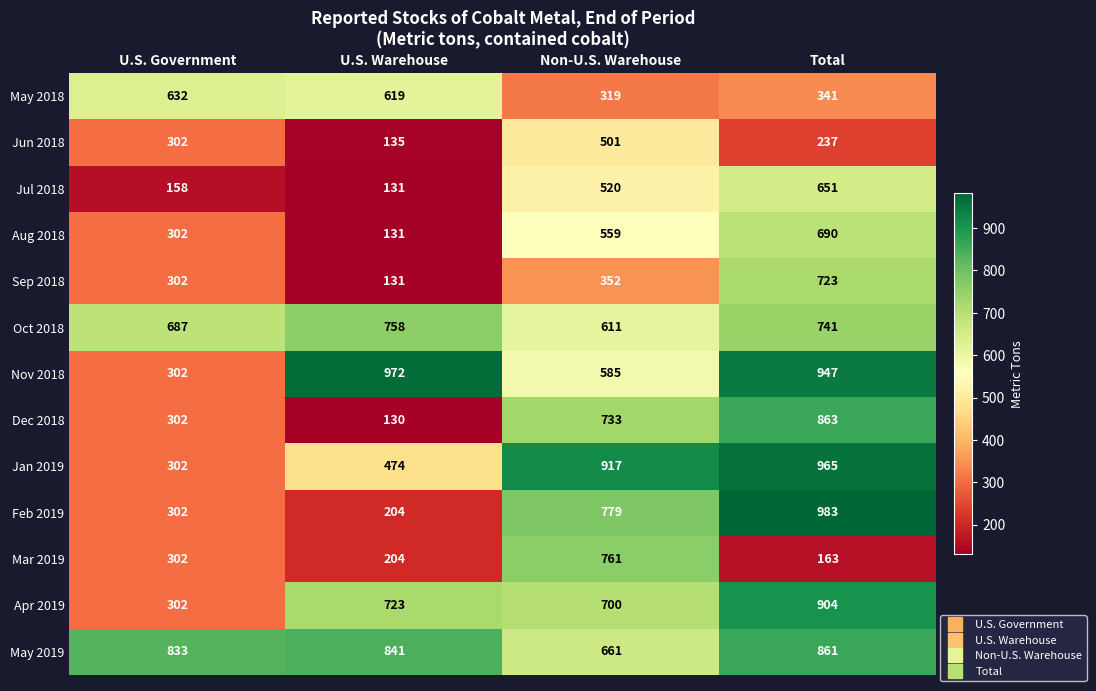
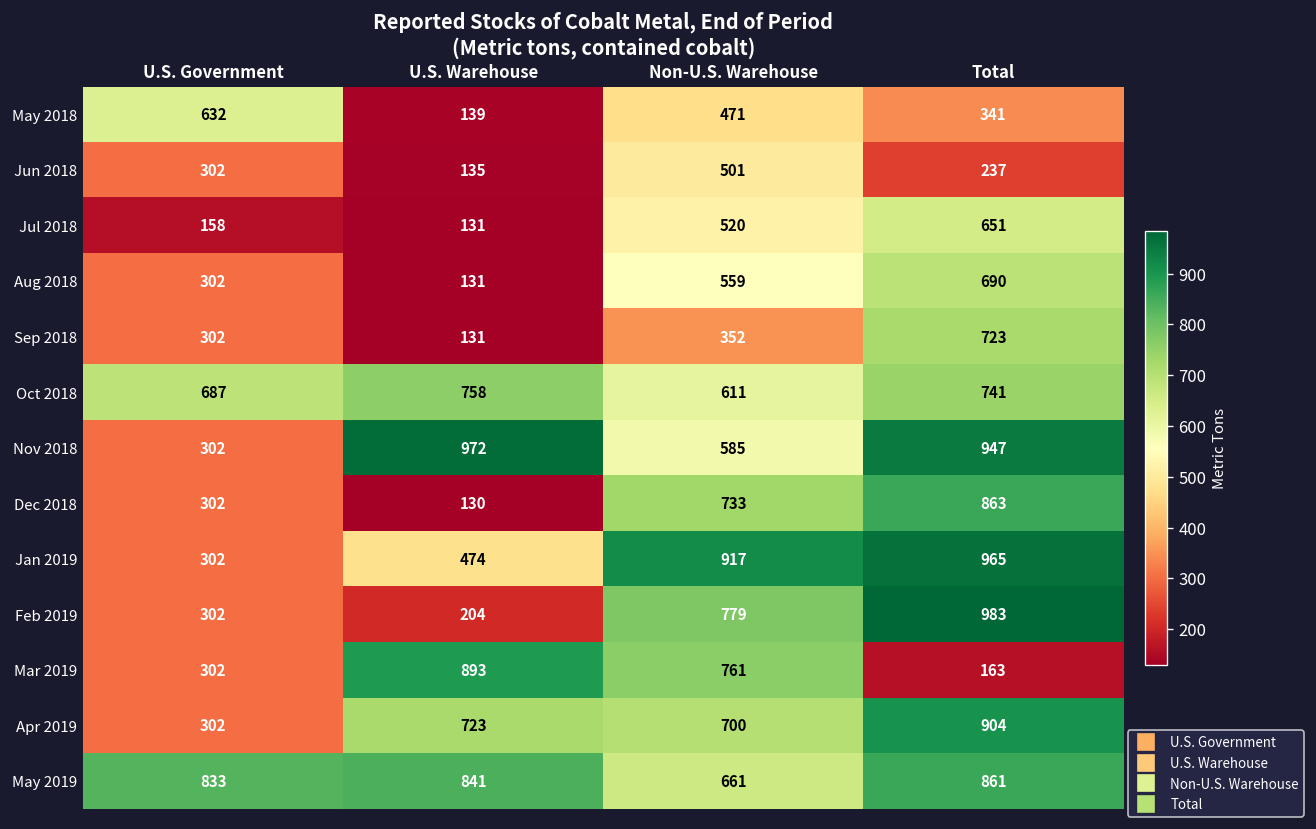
May 2018, U.S. Warehouse: 619 -> 139
May 2018, Non-U.S. Warehouse: 319 -> 471
Mar 2019, U.S. Warehouse: 204 -> 893
